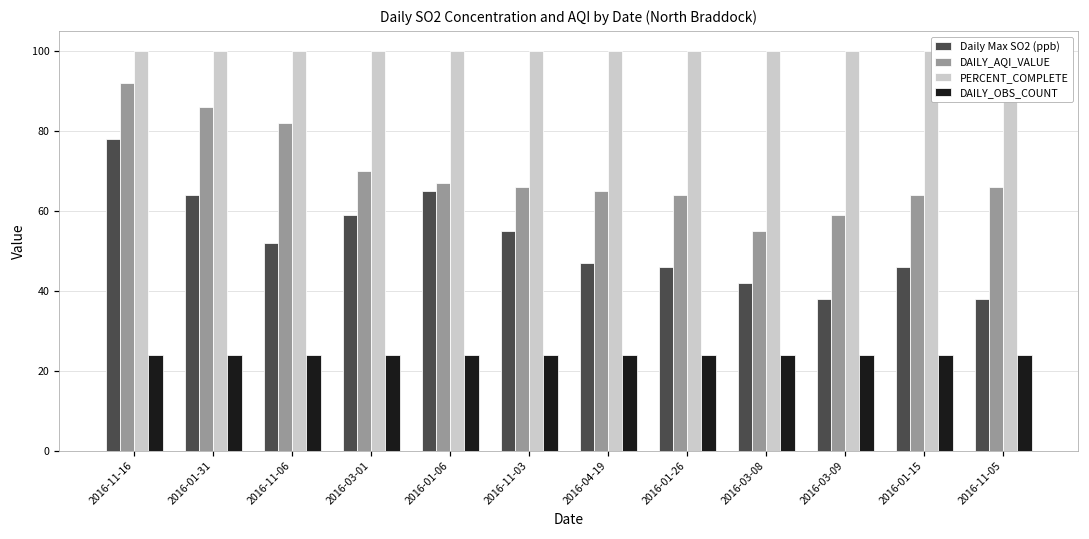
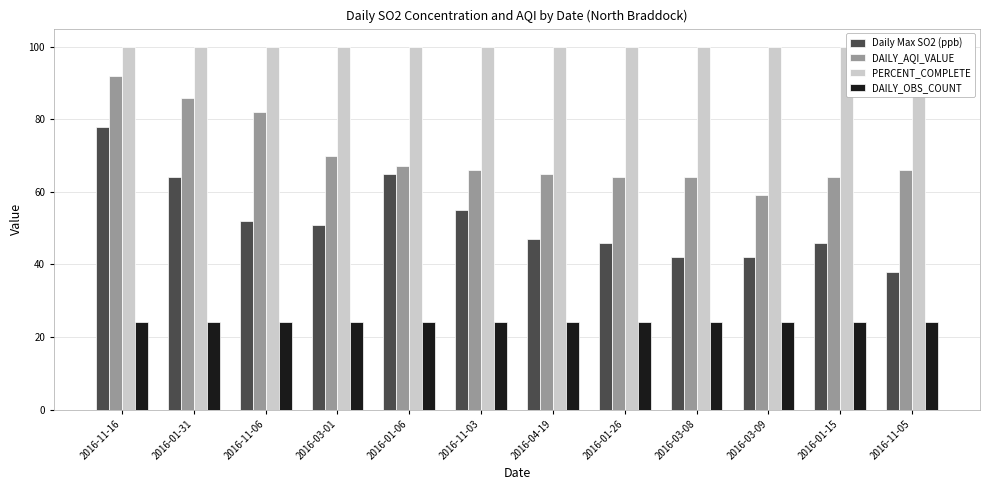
Daily Max SO2 (ppb), 2016-03-01: 59 -> 51
DAILY_AQI_VALUE, 2016-03-08: 55 -> 64
Daily Max SO2 (ppb), 2016-03-09: 38 -> 42
